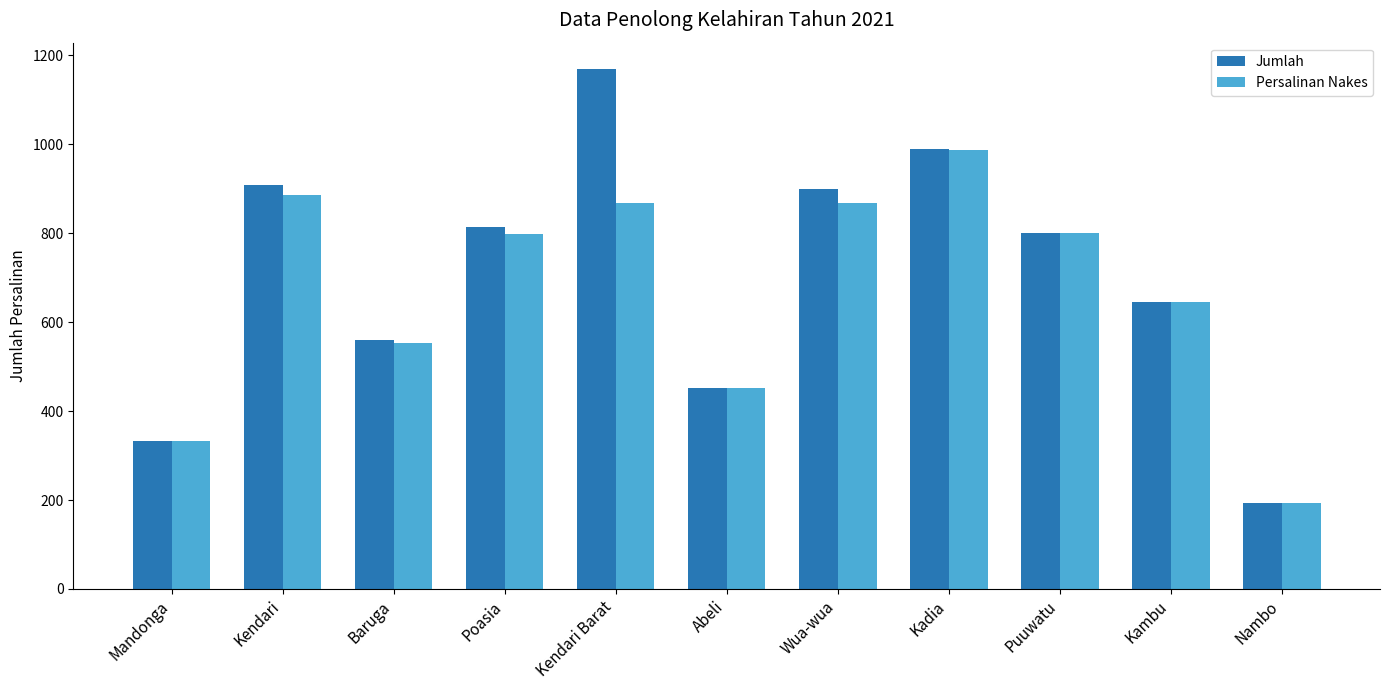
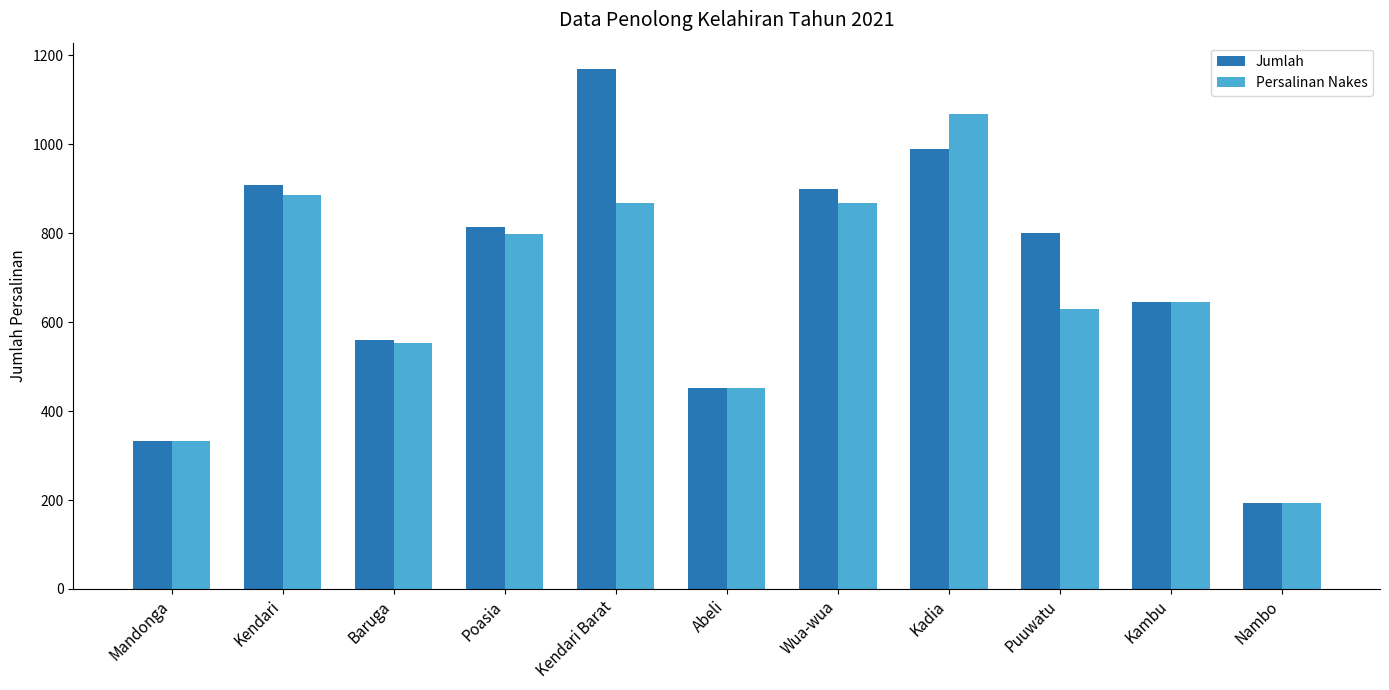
Persalinan Nakes, Kadia: 990 -> 1070
Persalinan Nakes, Puuwatu: 800 -> 630
